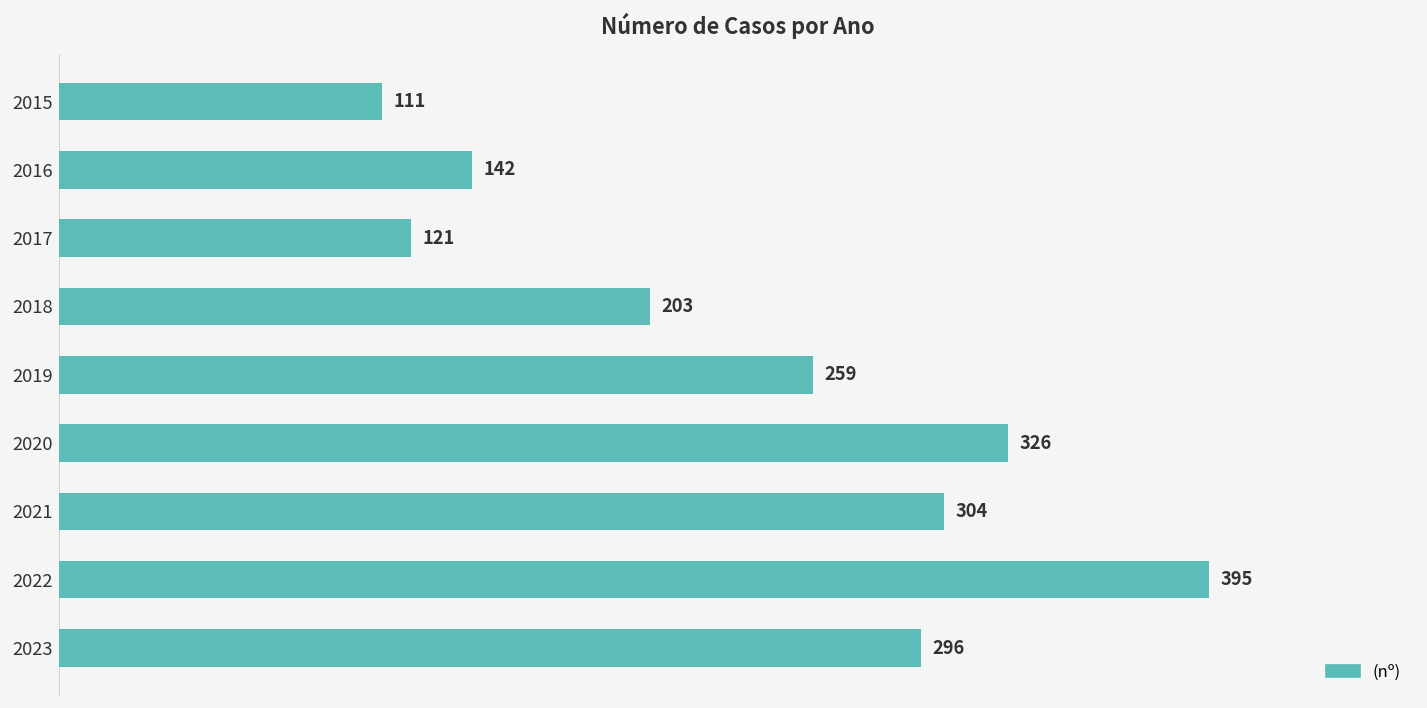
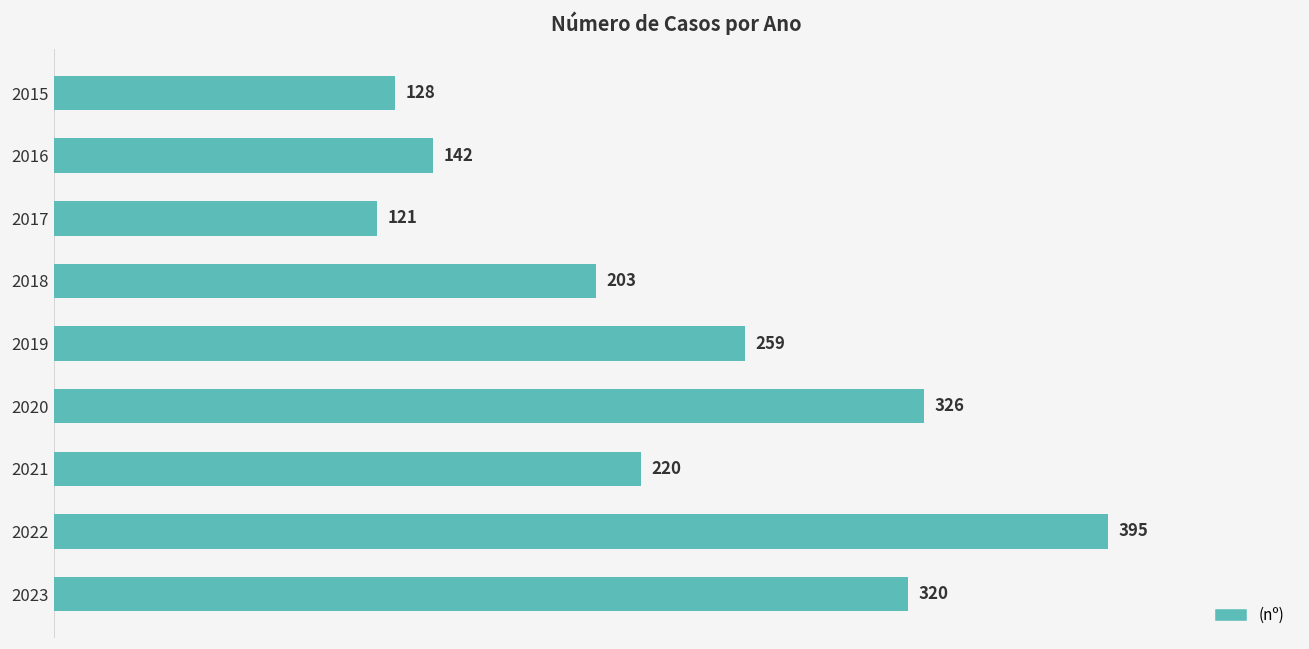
2015: 111 -> 128
2021: 304 -> 220
2023: 296 -> 320
